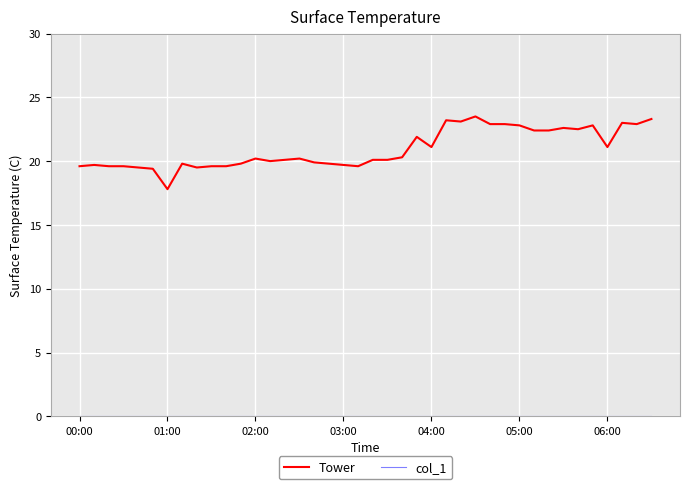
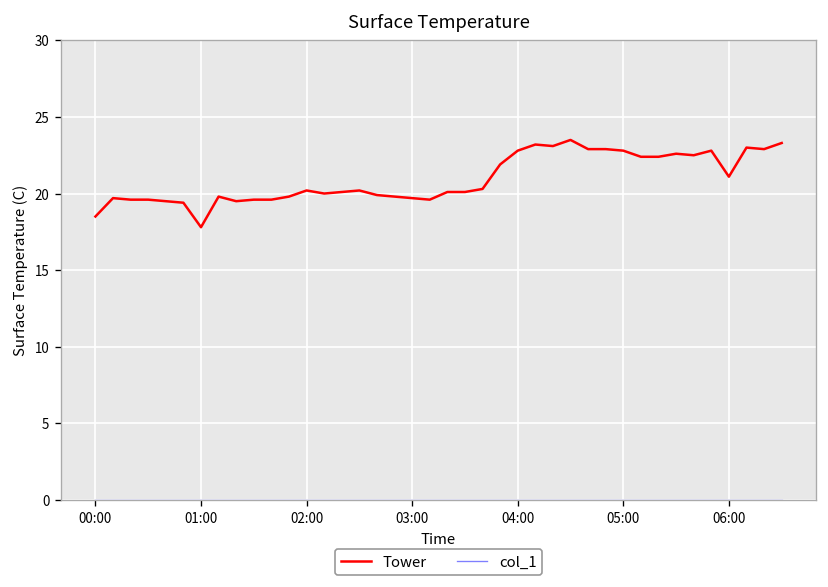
Tower, 00:00: 19.6 -> 18.5
Tower, 04:00: 21.1 -> 22.8
